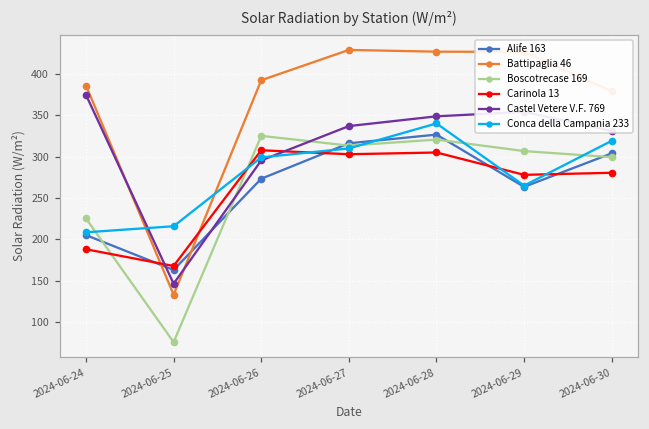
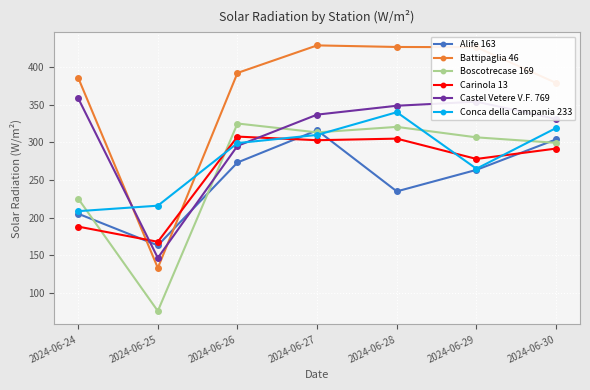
Castel Vetere V.F. 769, 2024-06-24: 370 -> 360
Alife 163, 2024-06-28: 330 -> 230
Carinola 13, 2024-06-30: 280 -> 290
